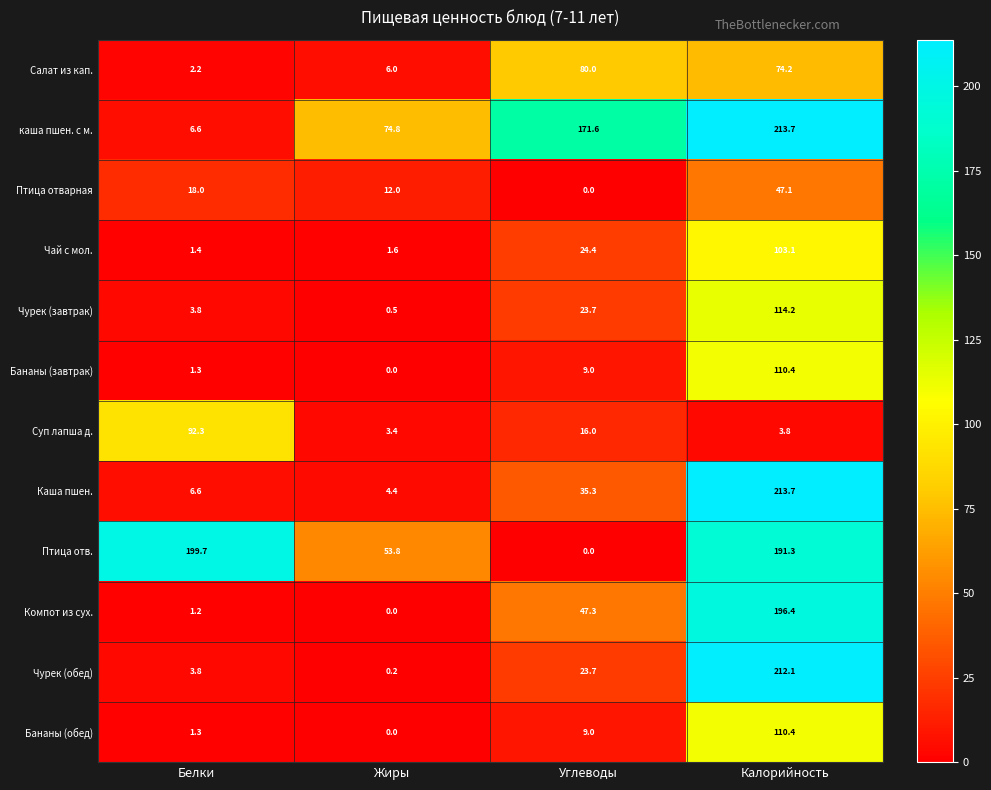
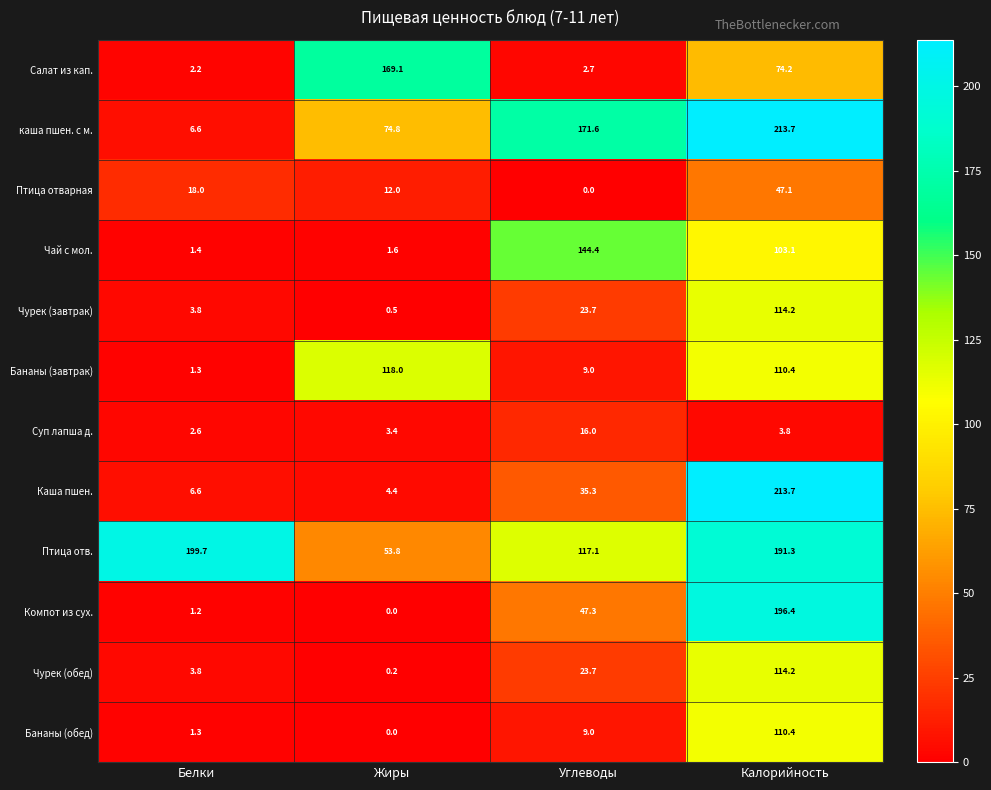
Салат из кап., Жиры: 6.0 -> 169.1
Салат из кап., Углеводы: 80.0 -> 2.7
Чай с мол., Углеводы: 24.4 -> 144.4
Бананы (завтрак), Жиры: 0.0 -> 118.0
Суп лапша д., Белки: 92.3 -> 2.6
Птица отв., Углеводы: 0.0 -> 117.1
Чурек (обед), Калорийность: 212.1 -> 114.2
